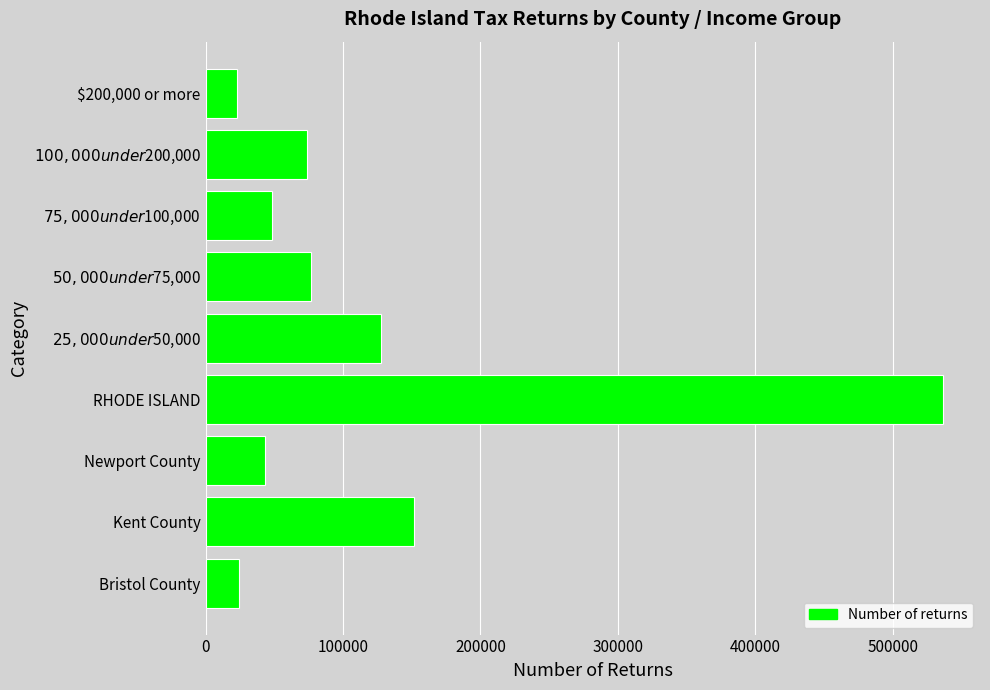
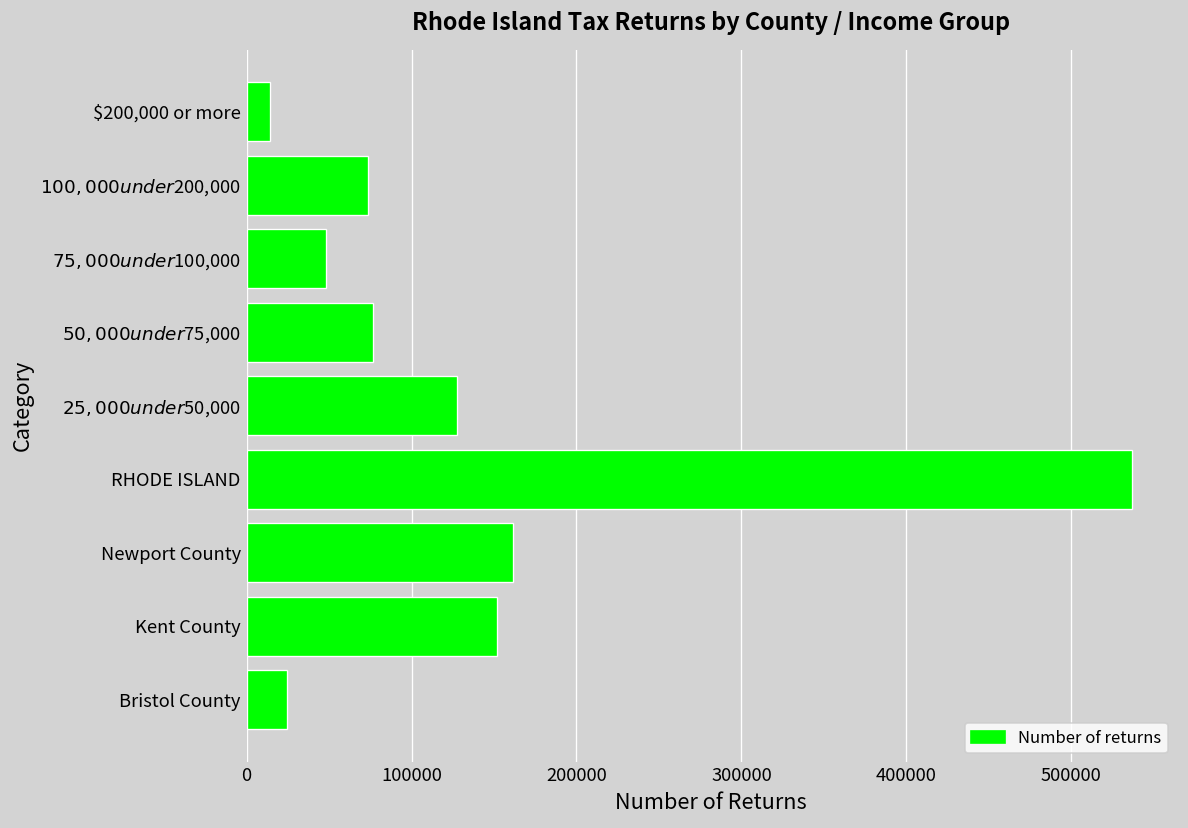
$200,000 or more: 23000 -> 14000
Newport County: 44000 -> 161000
